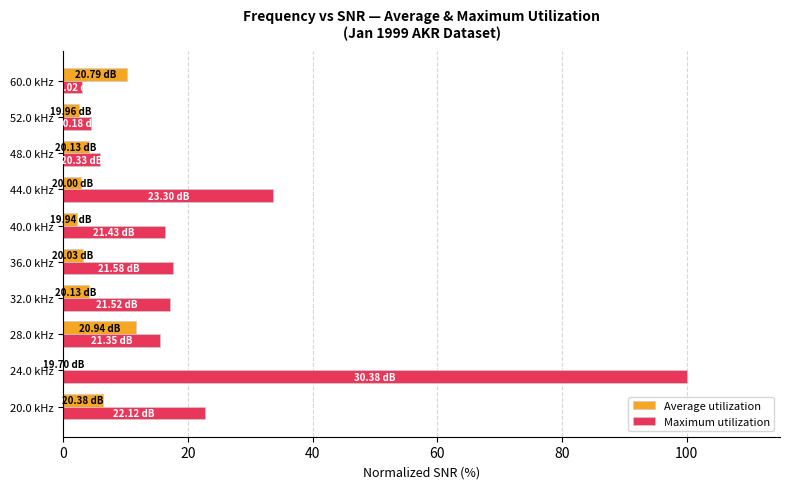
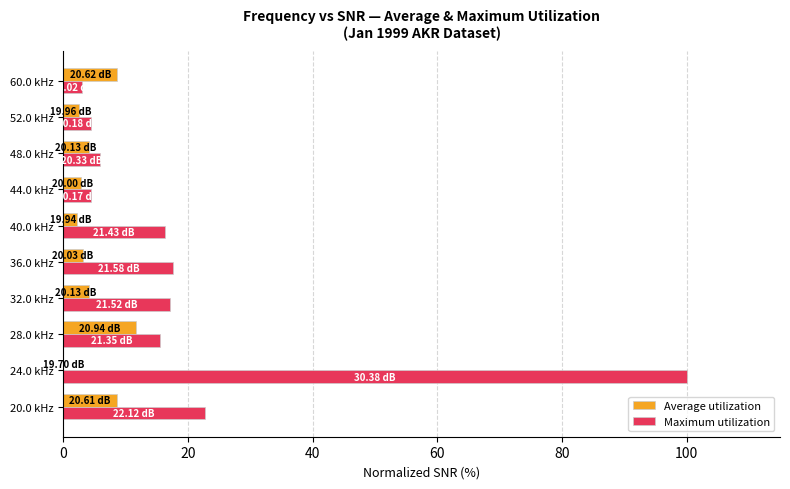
Average utilization, 60.0 kHz: 20.79 -> 20.62
Maximum utilization, 44.0 kHz: 23.30 -> 20.17
Average utilization, 20.0 kHz: 20.38 -> 20.61
